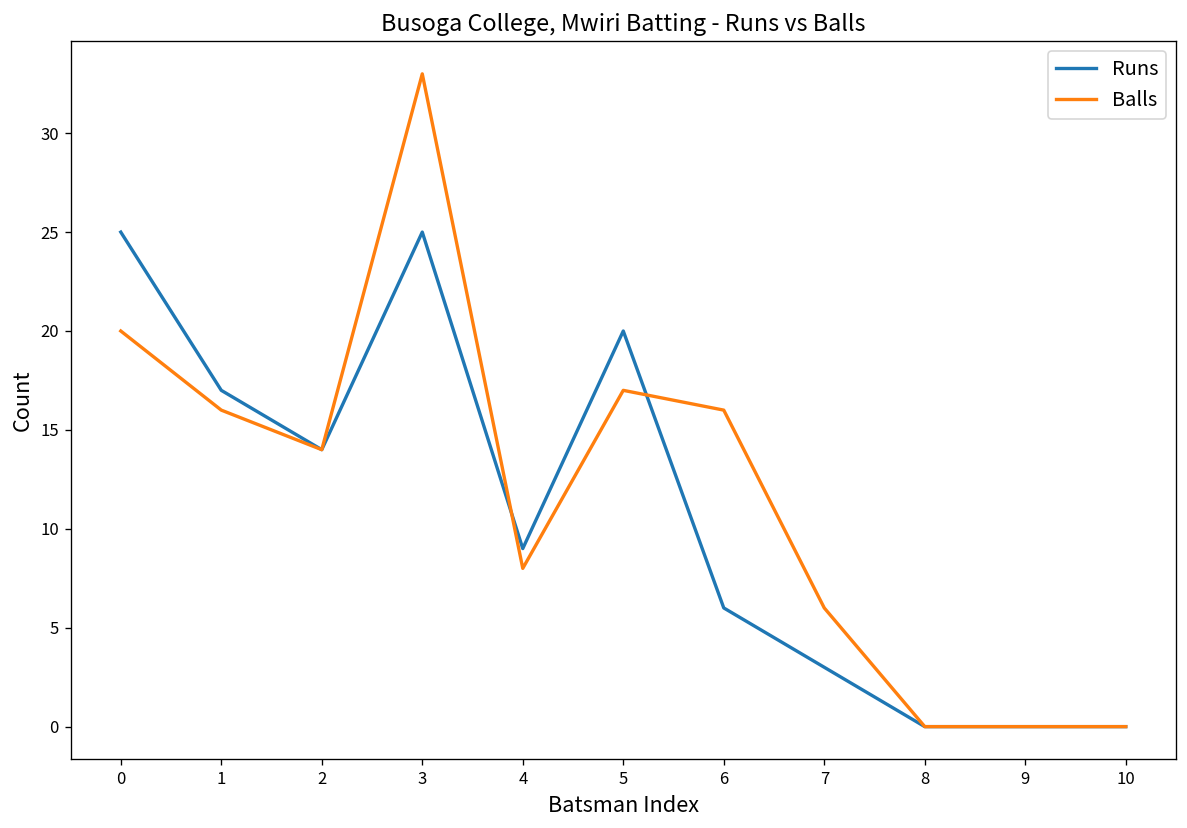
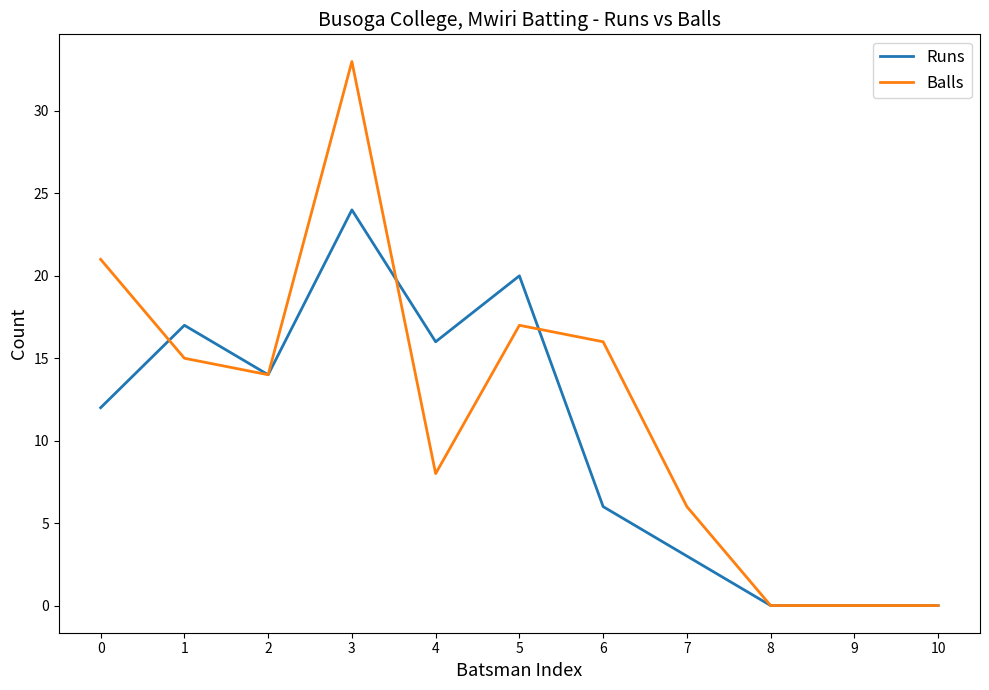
Runs, 0: 25 -> 12
Balls, 0: 20 -> 21
Balls, 1: 16 -> 15
Runs, 3: 25 -> 24
Runs, 4: 9 -> 16
